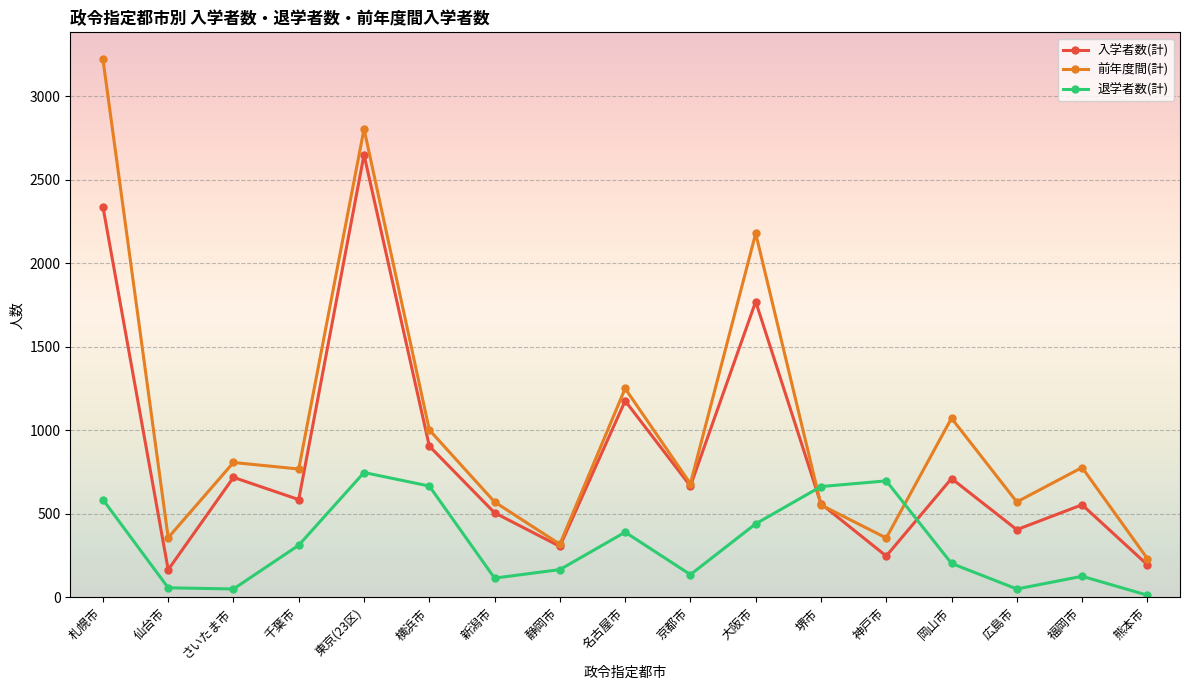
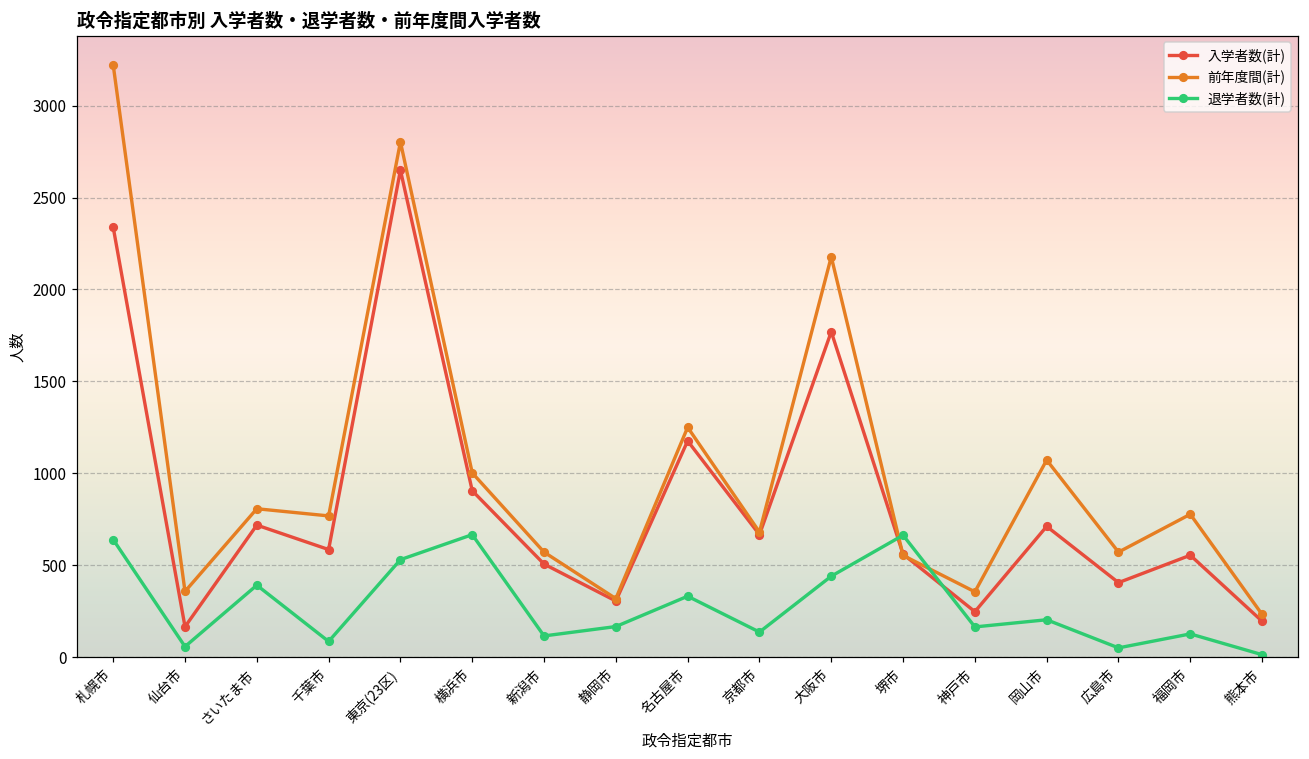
退学者数(計), 札幌市: 590 -> 640
退学者数(計), さいたま市: 50 -> 390
退学者数(計), 千葉市: 310 -> 90
退学者数(計), 東京(23区): 750 -> 530
退学者数(計), 名古屋市: 390 -> 330
退学者数(計), 神戸市: 700 -> 160
